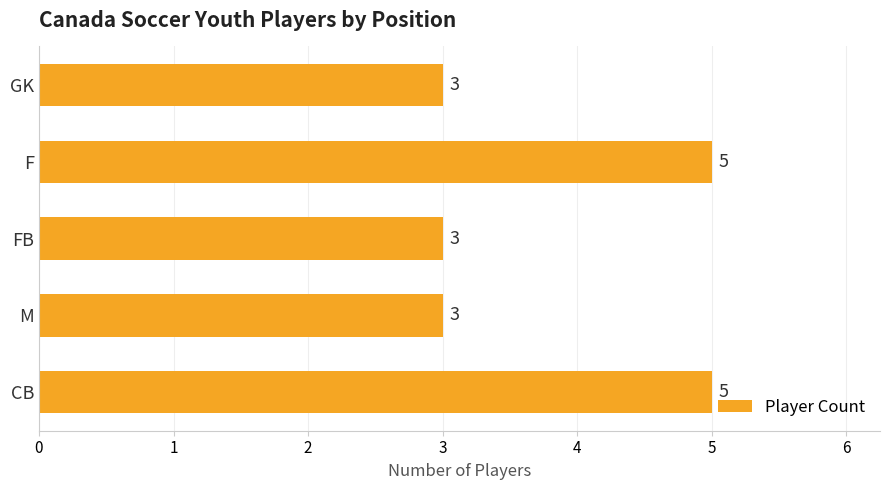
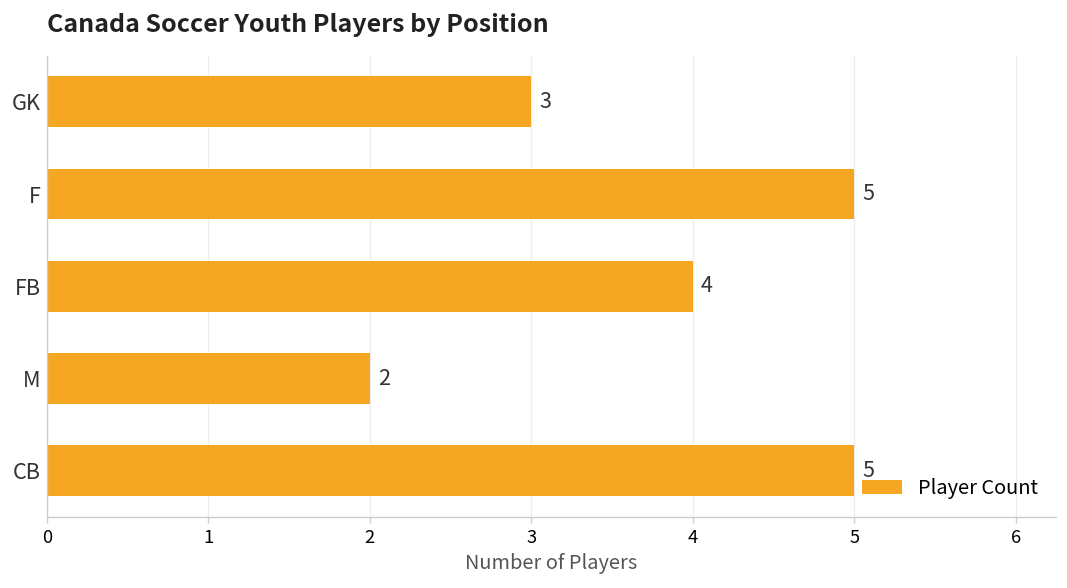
FB: 3 -> 4
M: 3 -> 2
